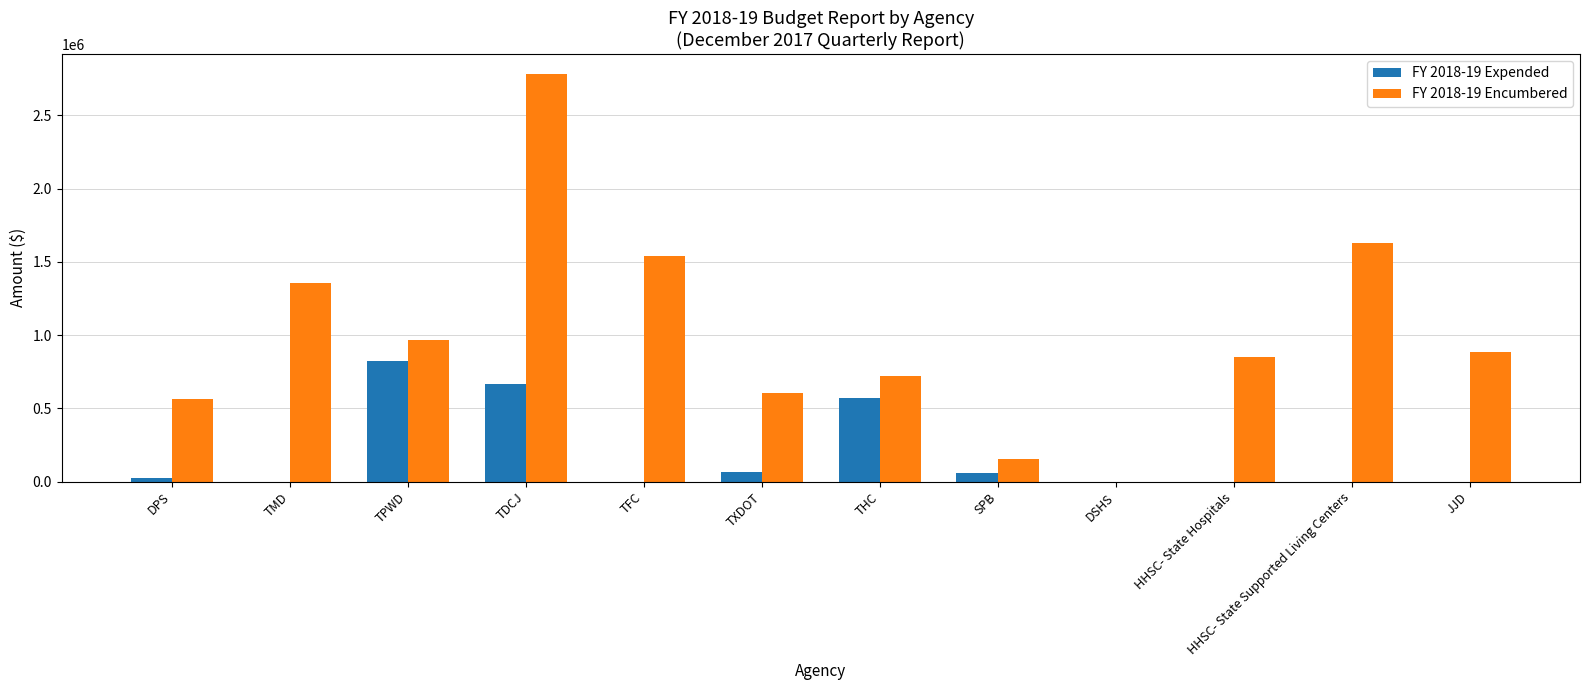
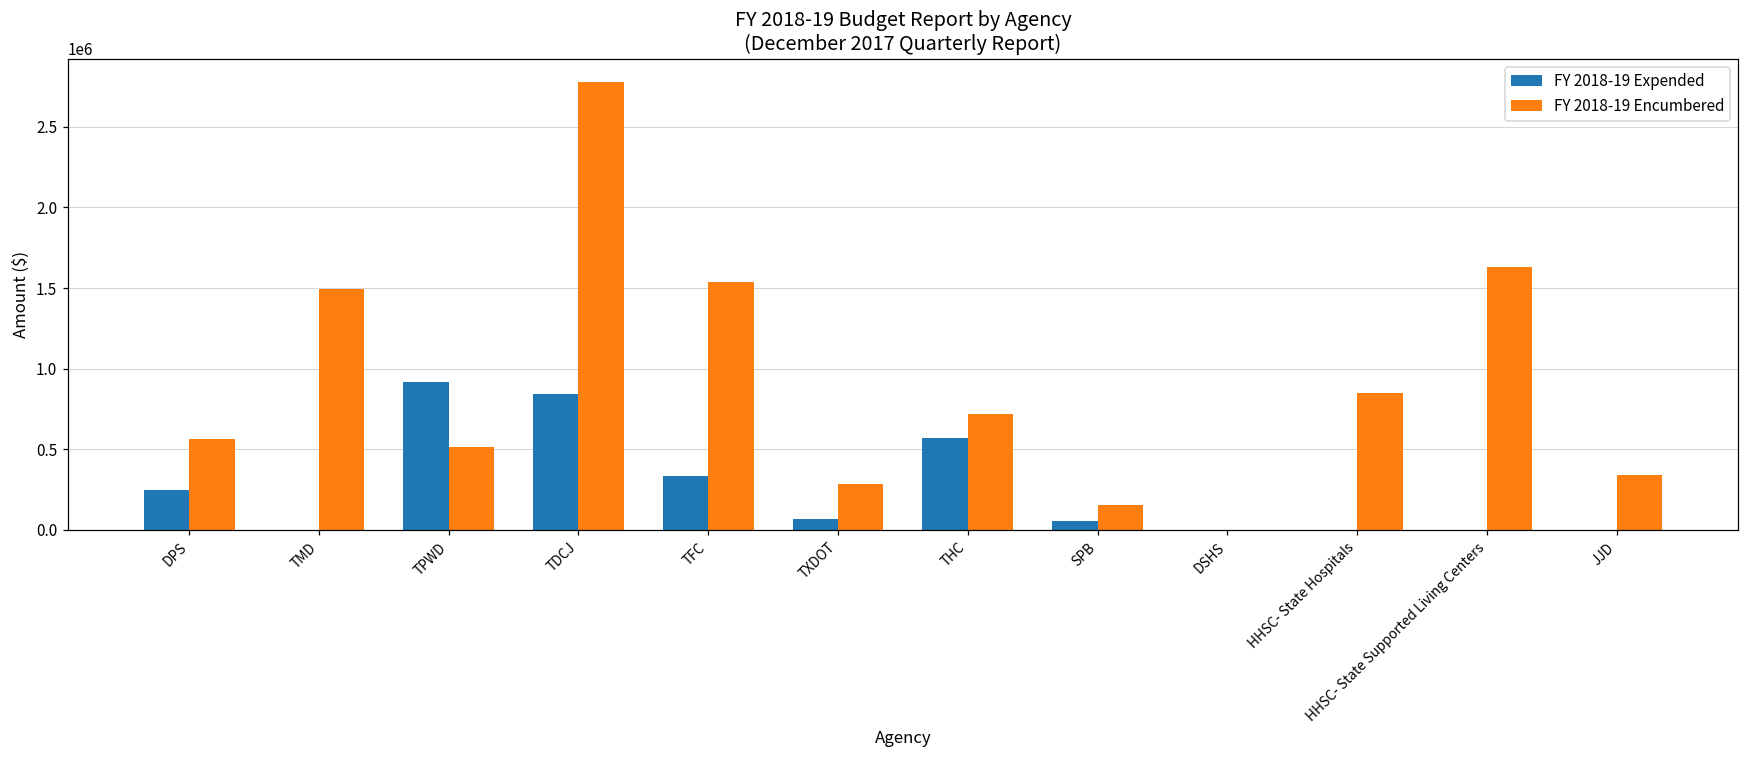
FY 2018-19 Expended, DPS: 30000 -> 250000
FY 2018-19 Encumbered, TMD: 1360000 -> 1490000
FY 2018-19 Expended, TPWD: 820000 -> 920000
FY 2018-19 Encumbered, TPWD: 960000 -> 510000
FY 2018-19 Expended, TDCJ: 670000 -> 850000
FY 2018-19 Expended, TFC: 0 -> 340000
FY 2018-19 Encumbered, TXDOT: 610000 -> 280000
FY 2018-19 Encumbered, JJD: 890000 -> 340000
